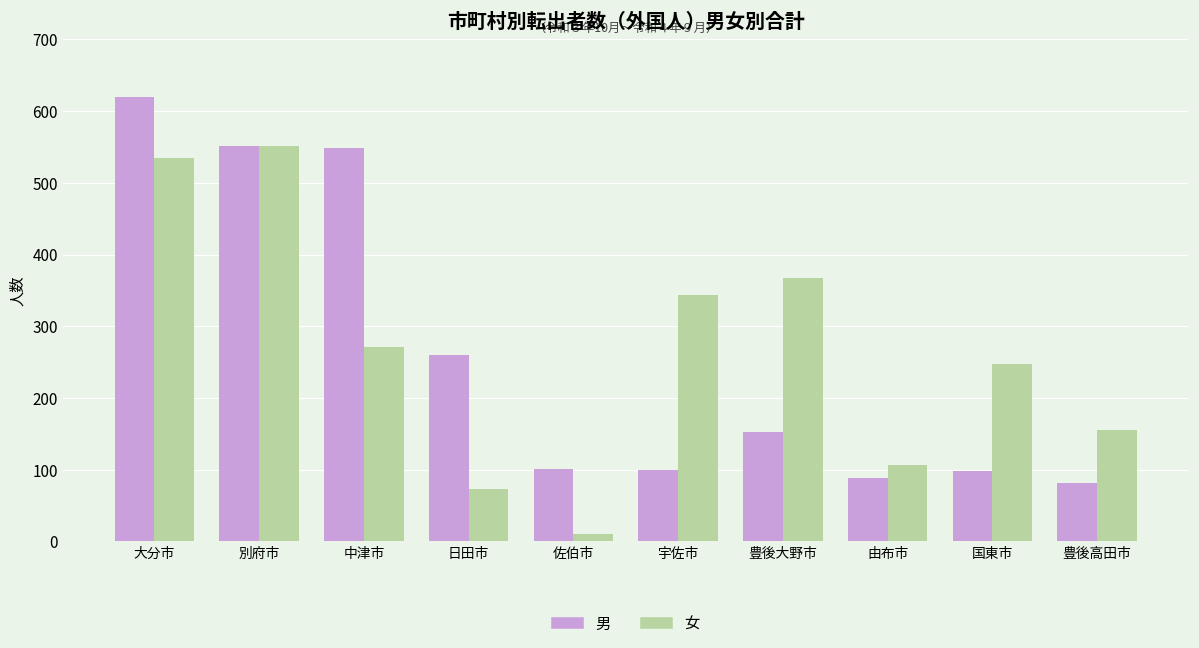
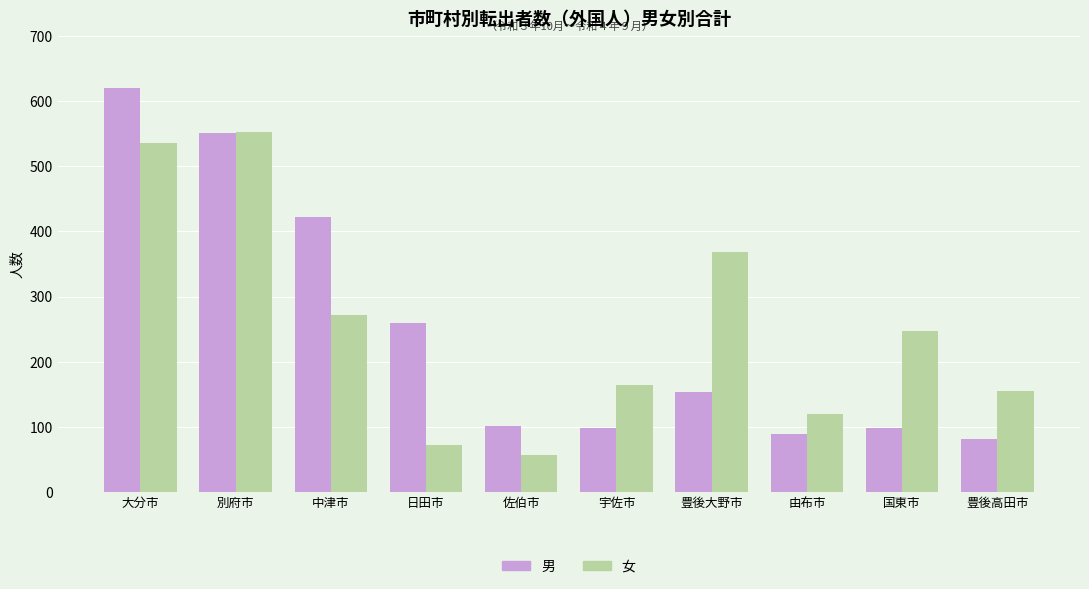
男, 中津市: 550 -> 420
女, 佐伯市: 10 -> 60
女, 宇佐市: 340 -> 160
女, 由布市: 110 -> 120
